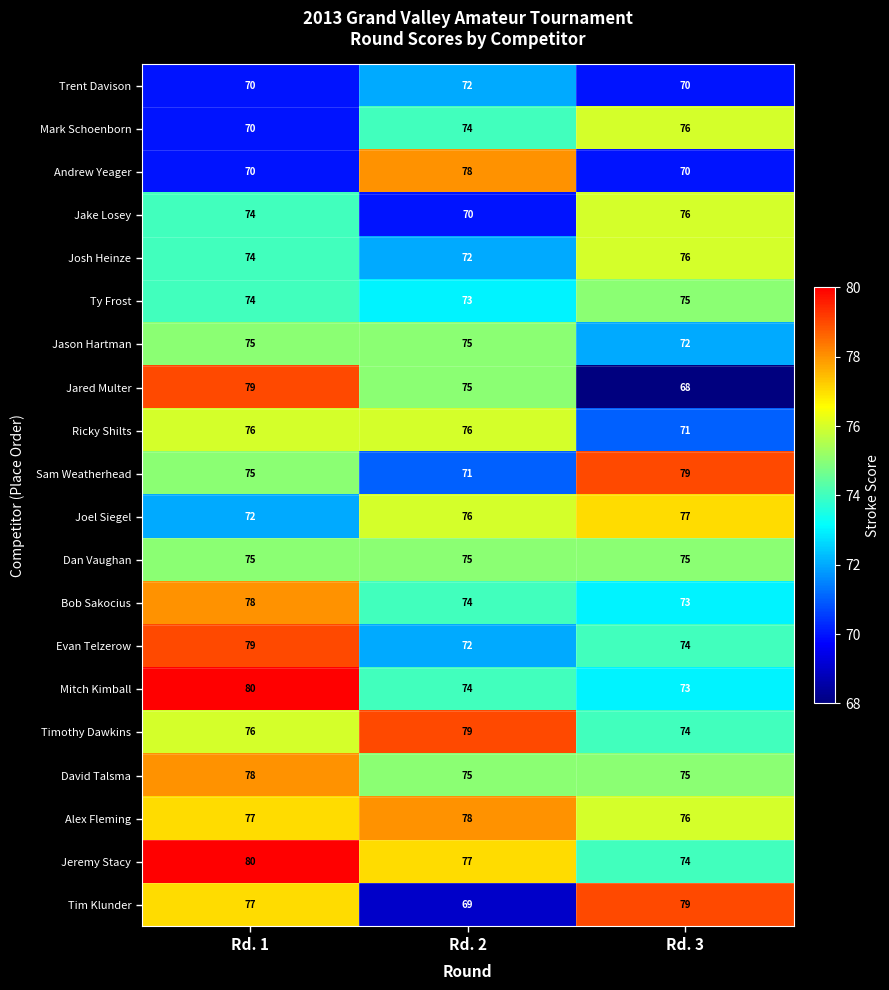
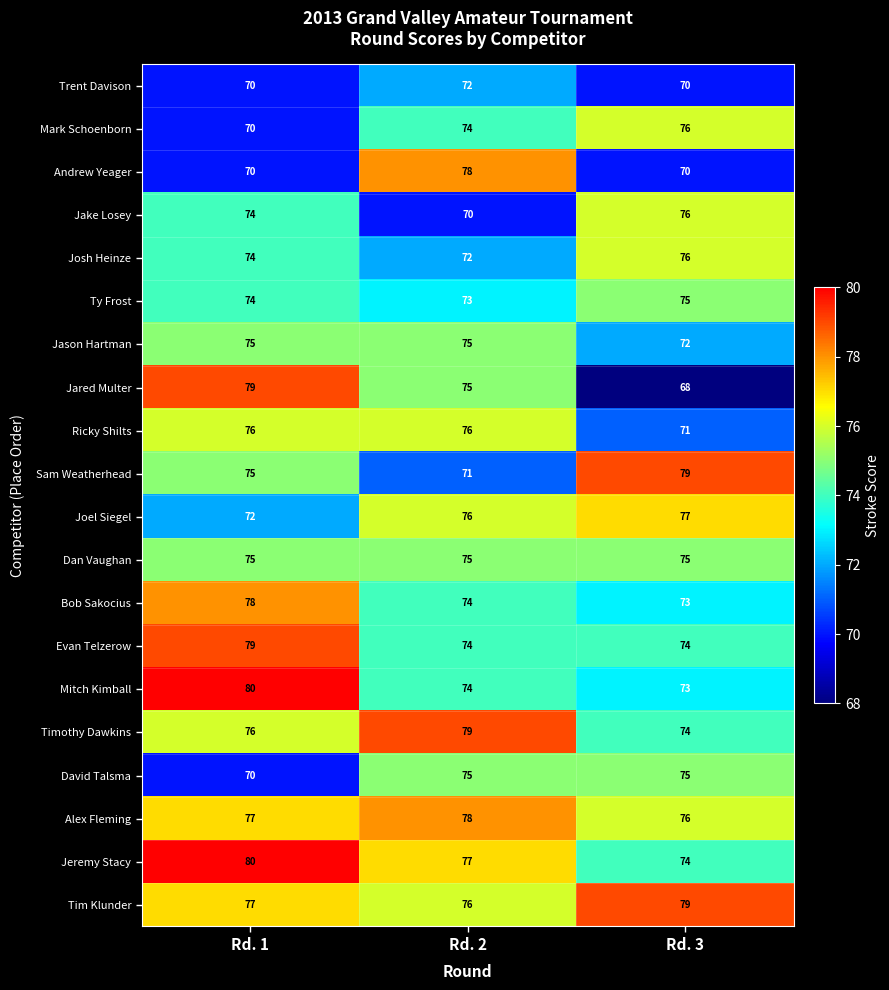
Evan Telzerow, Rd. 2: 72 -> 74
David Talsma, Rd. 1: 78 -> 70
Tim Klunder, Rd. 2: 69 -> 76
